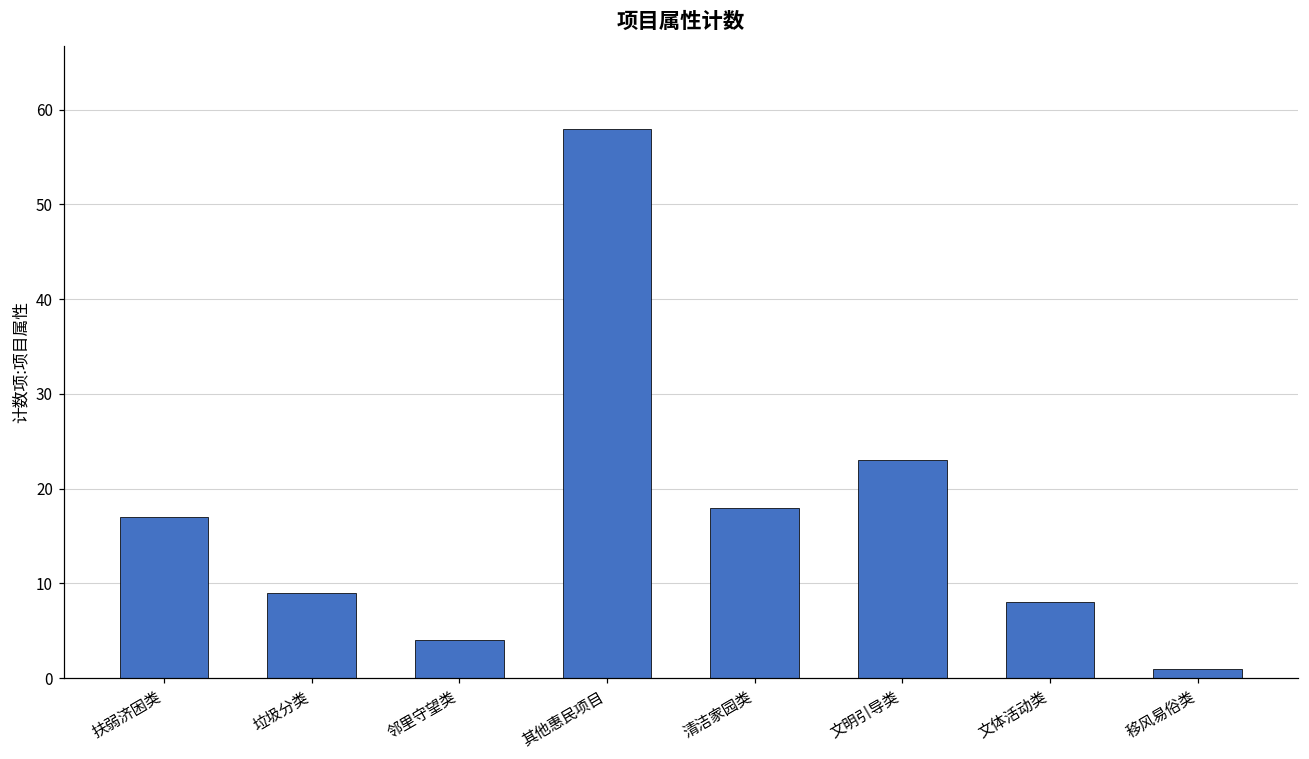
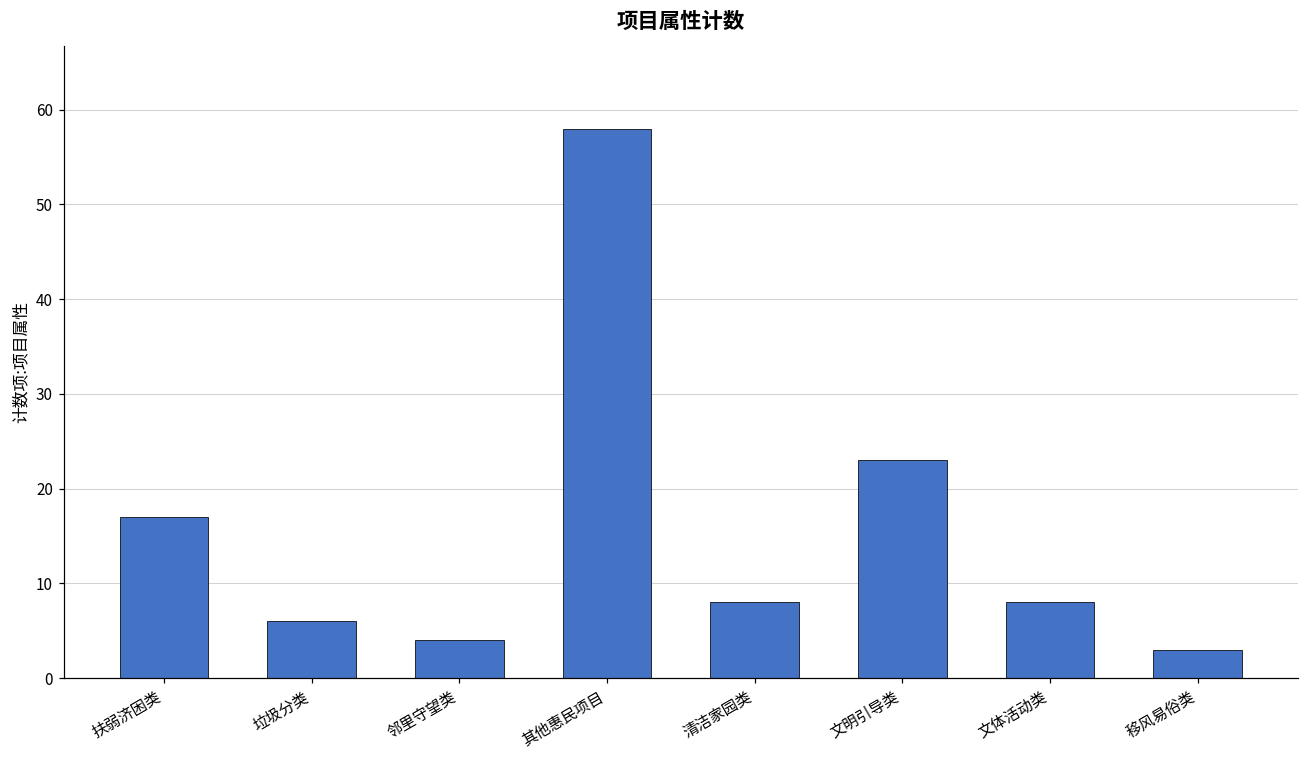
垃圾分类: 9 -> 6
清洁家园类: 18 -> 8
移风易俗类: 1 -> 3
